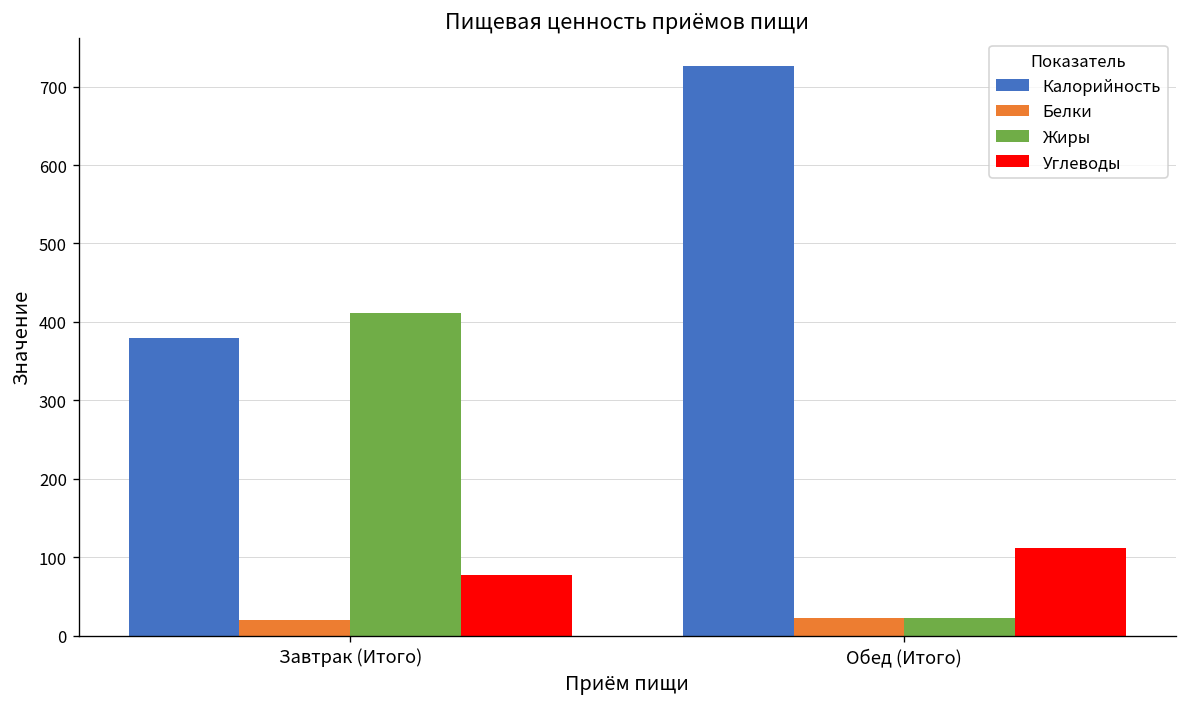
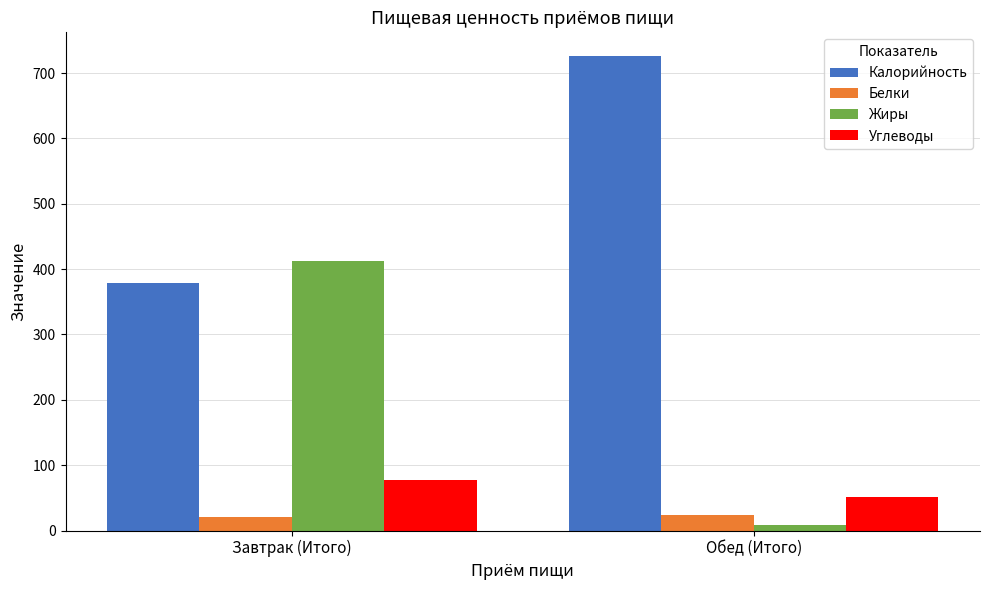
Жиры, Обед (Итого): 20 -> 10
Углеводы, Обед (Итого): 110 -> 50
